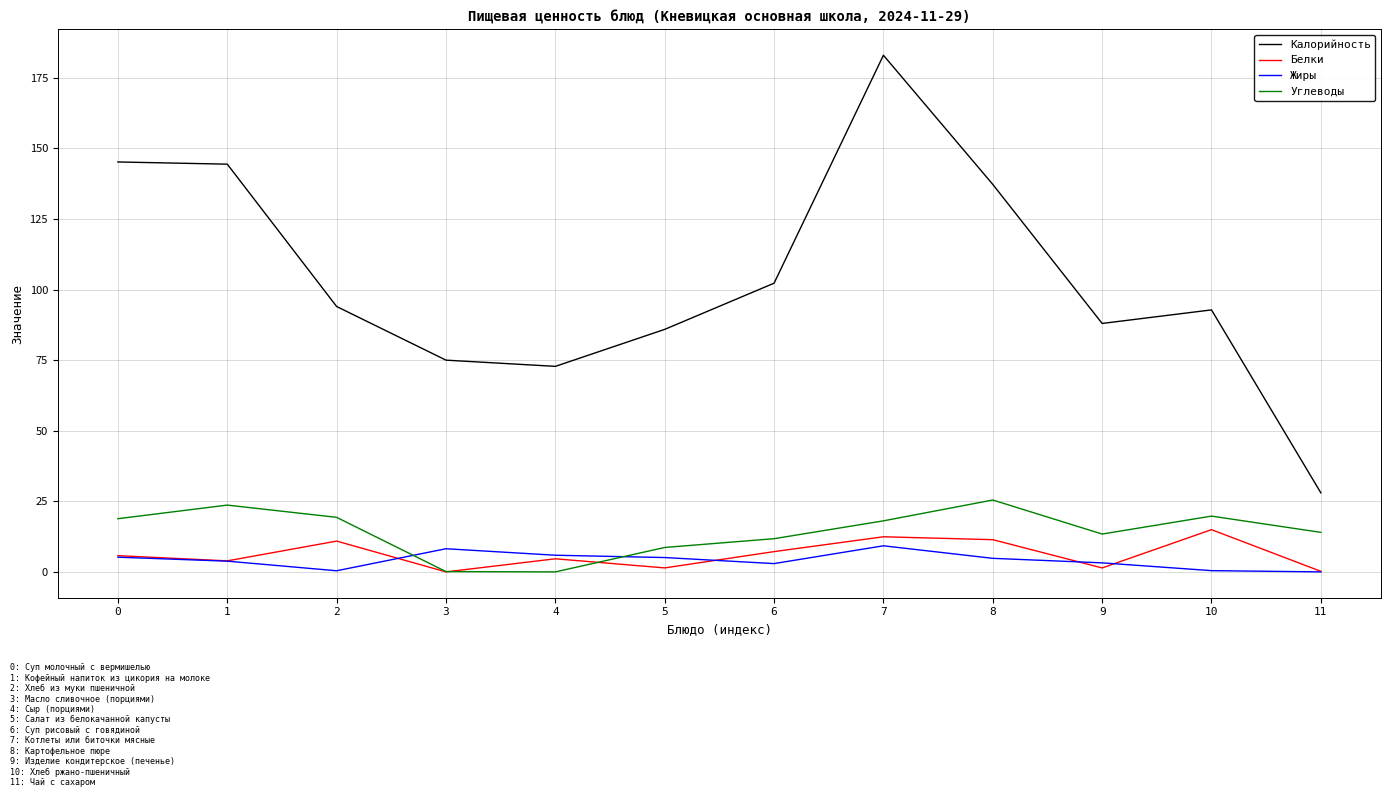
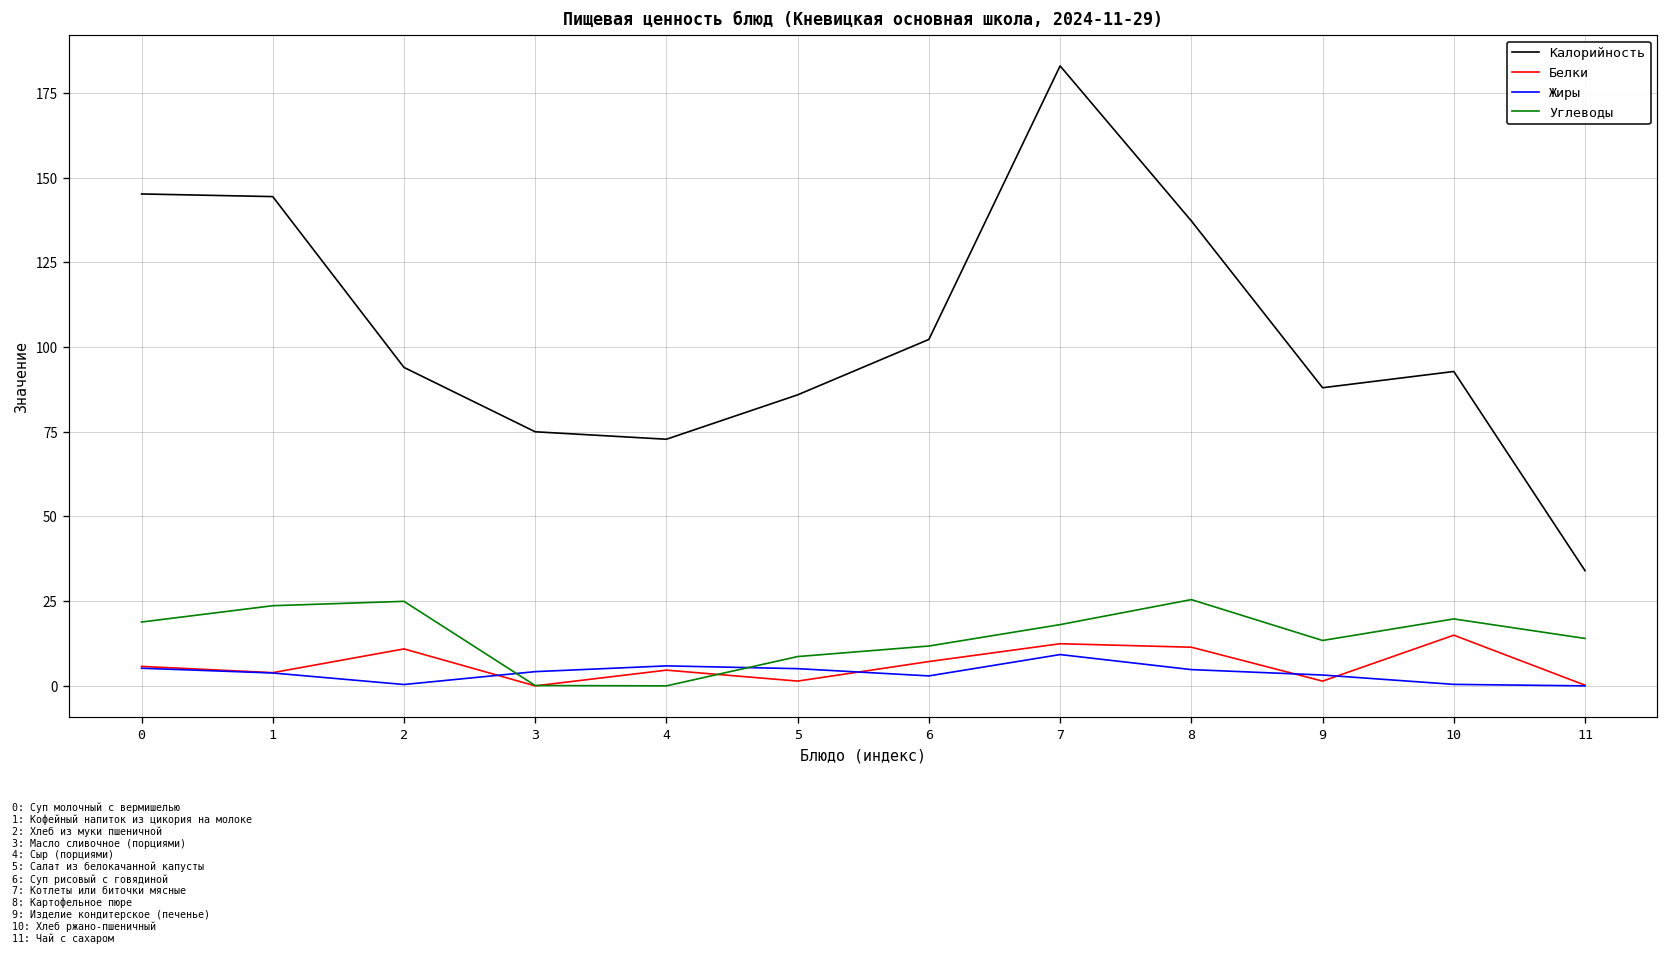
Углеводы, 2: 19 -> 25
Жиры, 3: 8 -> 4
Калорийность, 11: 28 -> 34
